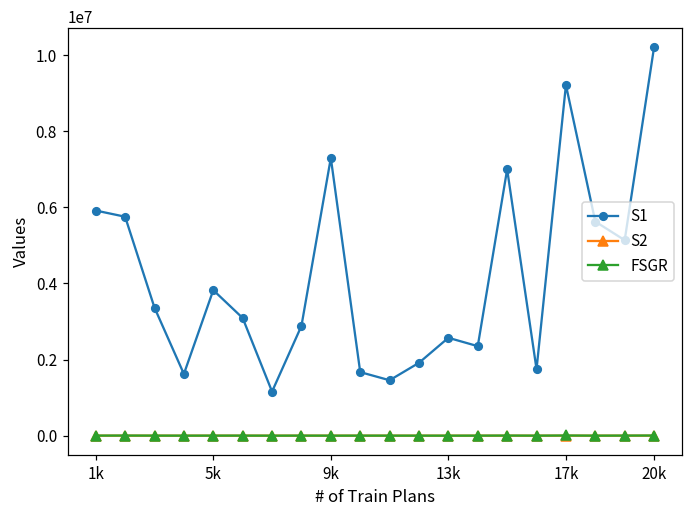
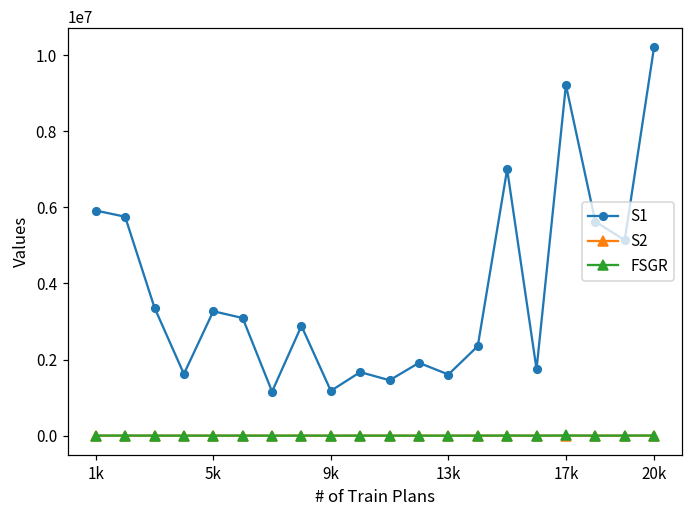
S1, 5k: 3800000 -> 3300000
S1, 9k: 7300000 -> 1200000
S1, 13k: 2600000 -> 1600000
